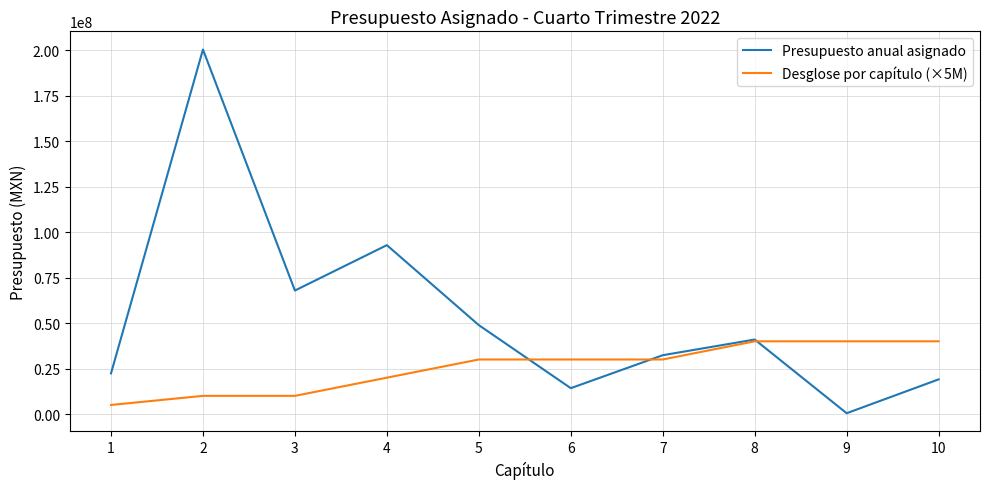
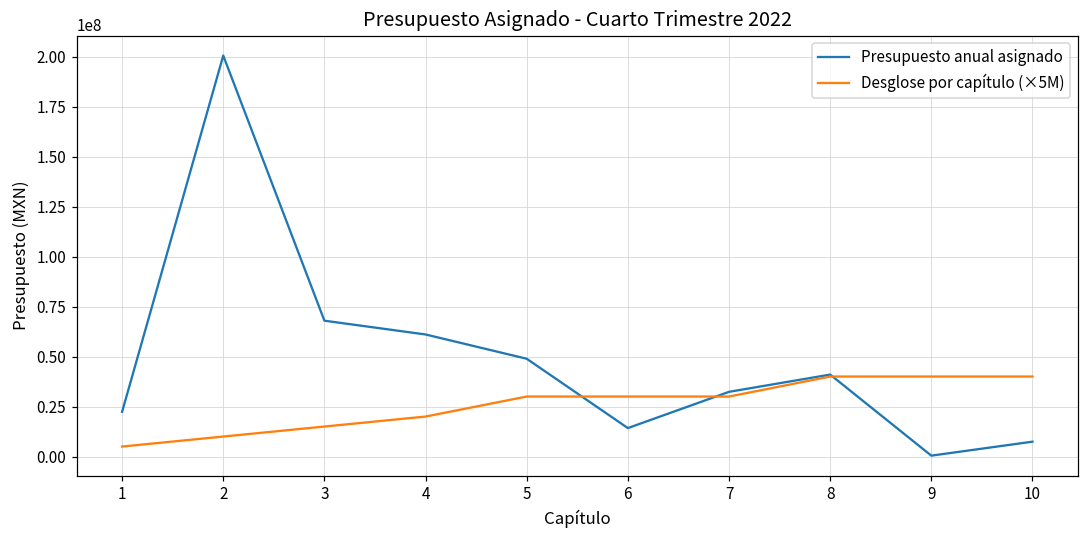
Desglose por capítulo (×5M), 3: 10000000 -> 15000000
Presupuesto anual asignado, 4: 93000000 -> 61000000
Presupuesto anual asignado, 10: 19000000 -> 7000000
